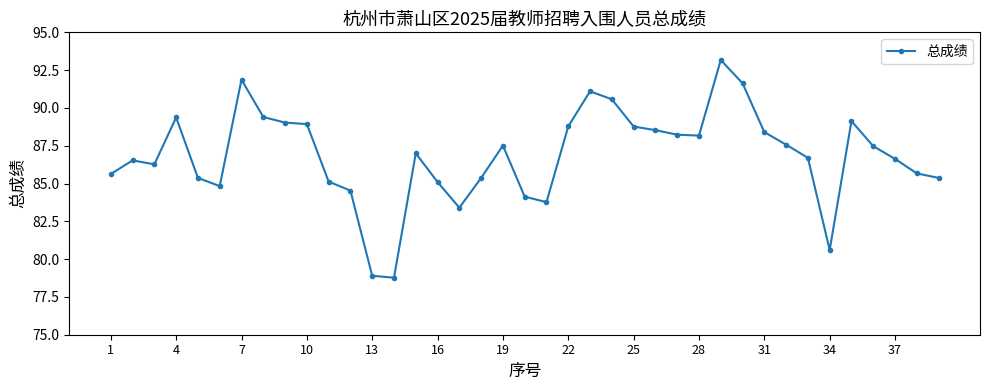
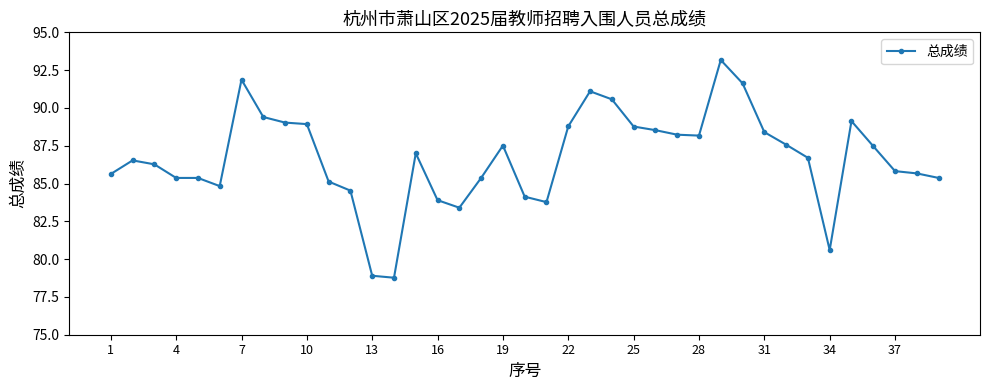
4: 89.4 -> 85.4
16: 85.1 -> 83.9
37: 86.6 -> 85.8
